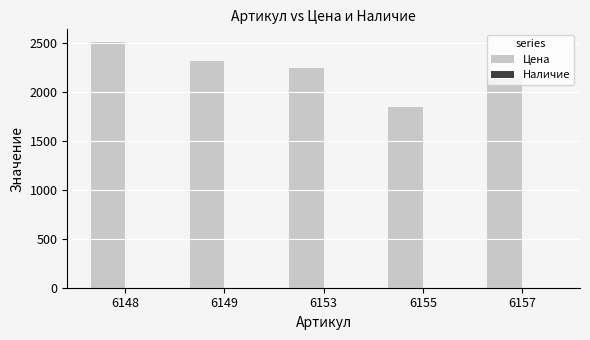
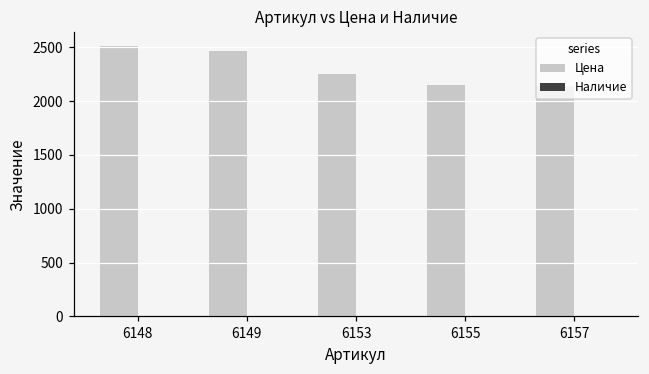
Цена, 6149: 2300 -> 2500
Цена, 6155: 1800 -> 2200
